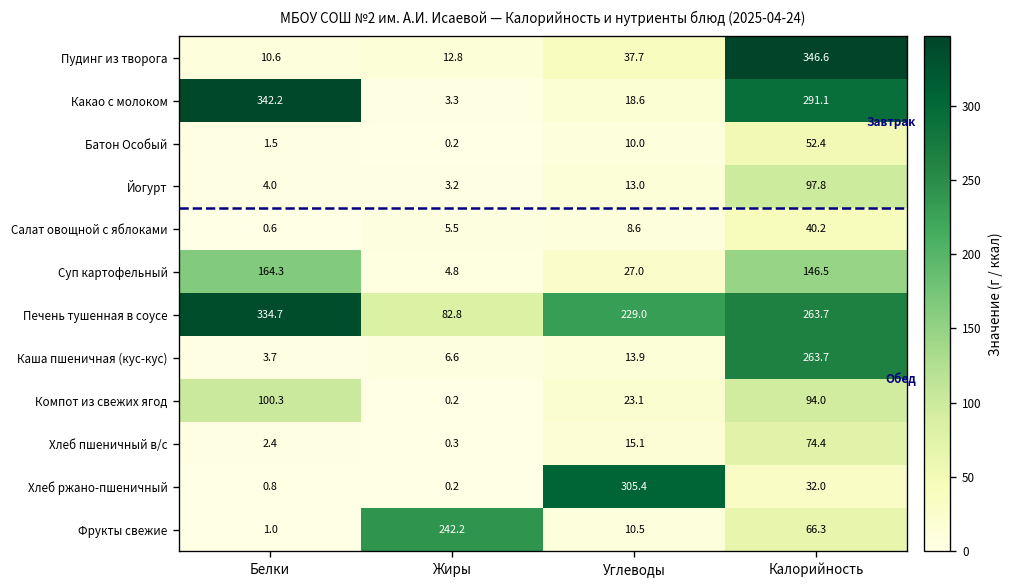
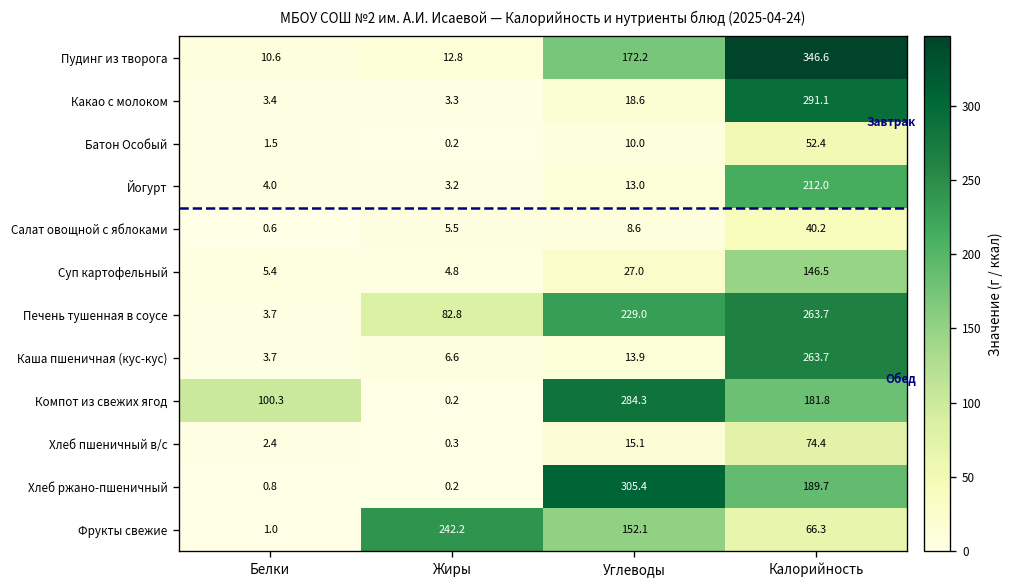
Пудинг из творога, Углеводы: 37.7 -> 172.2
Какао с молоком, Белки: 342.2 -> 3.4
Йогурт, Калорийность: 97.8 -> 212.0
Суп картофельный, Белки: 164.3 -> 5.4
Печень тушенная в соусе, Белки: 334.7 -> 3.7
Компот из свежих ягод, Углеводы: 23.1 -> 284.3
Компот из свежих ягод, Калорийность: 94.0 -> 181.8
Хлеб ржано-пшеничный, Калорийность: 32.0 -> 189.7
Фрукты свежие, Углеводы: 10.5 -> 152.1
